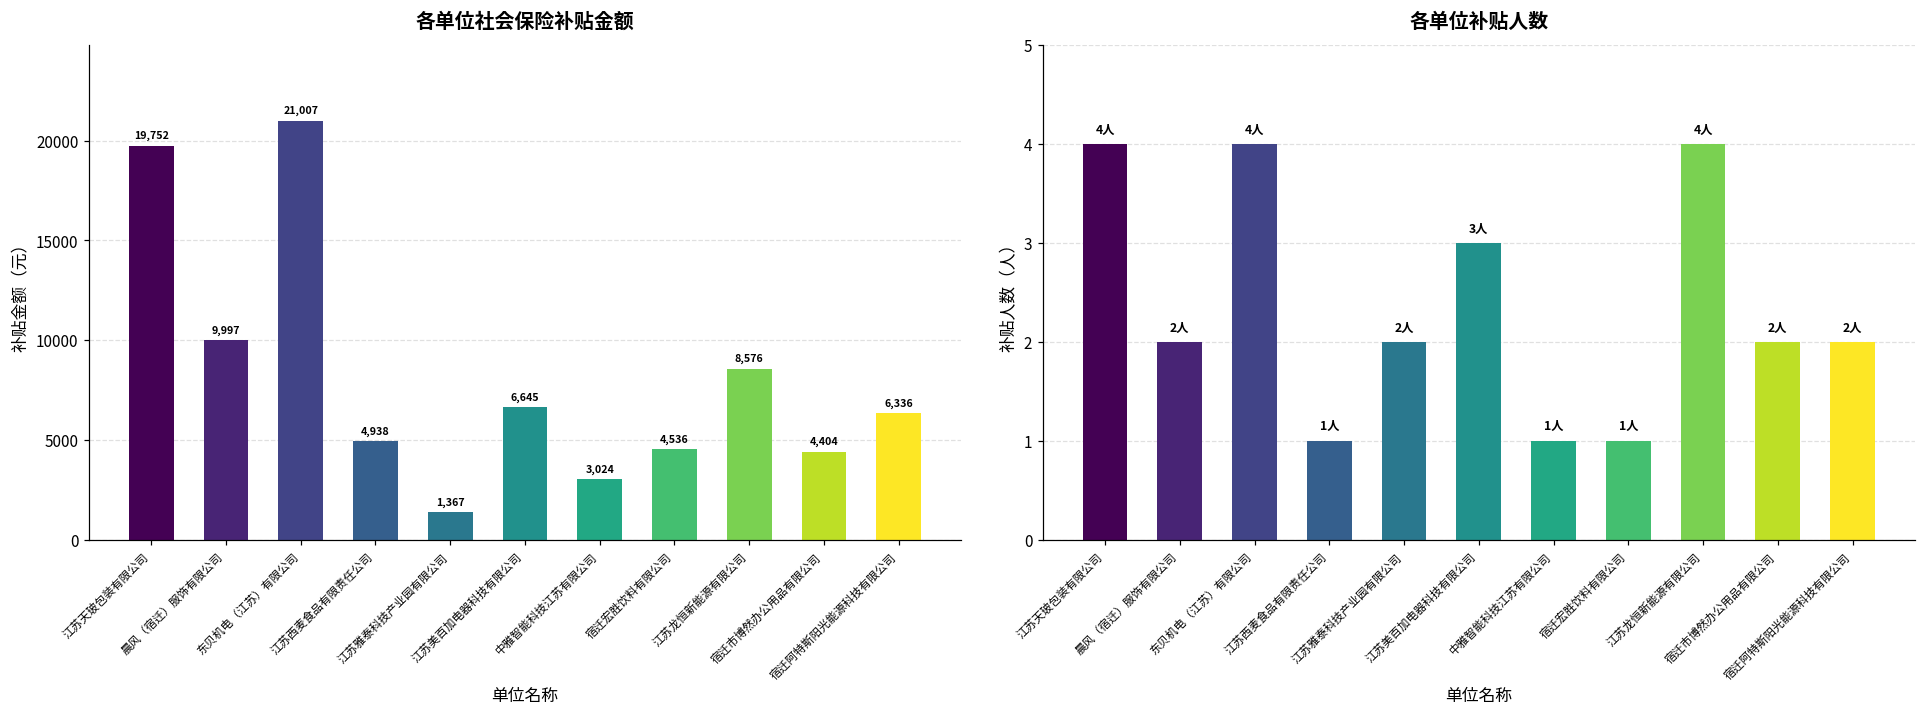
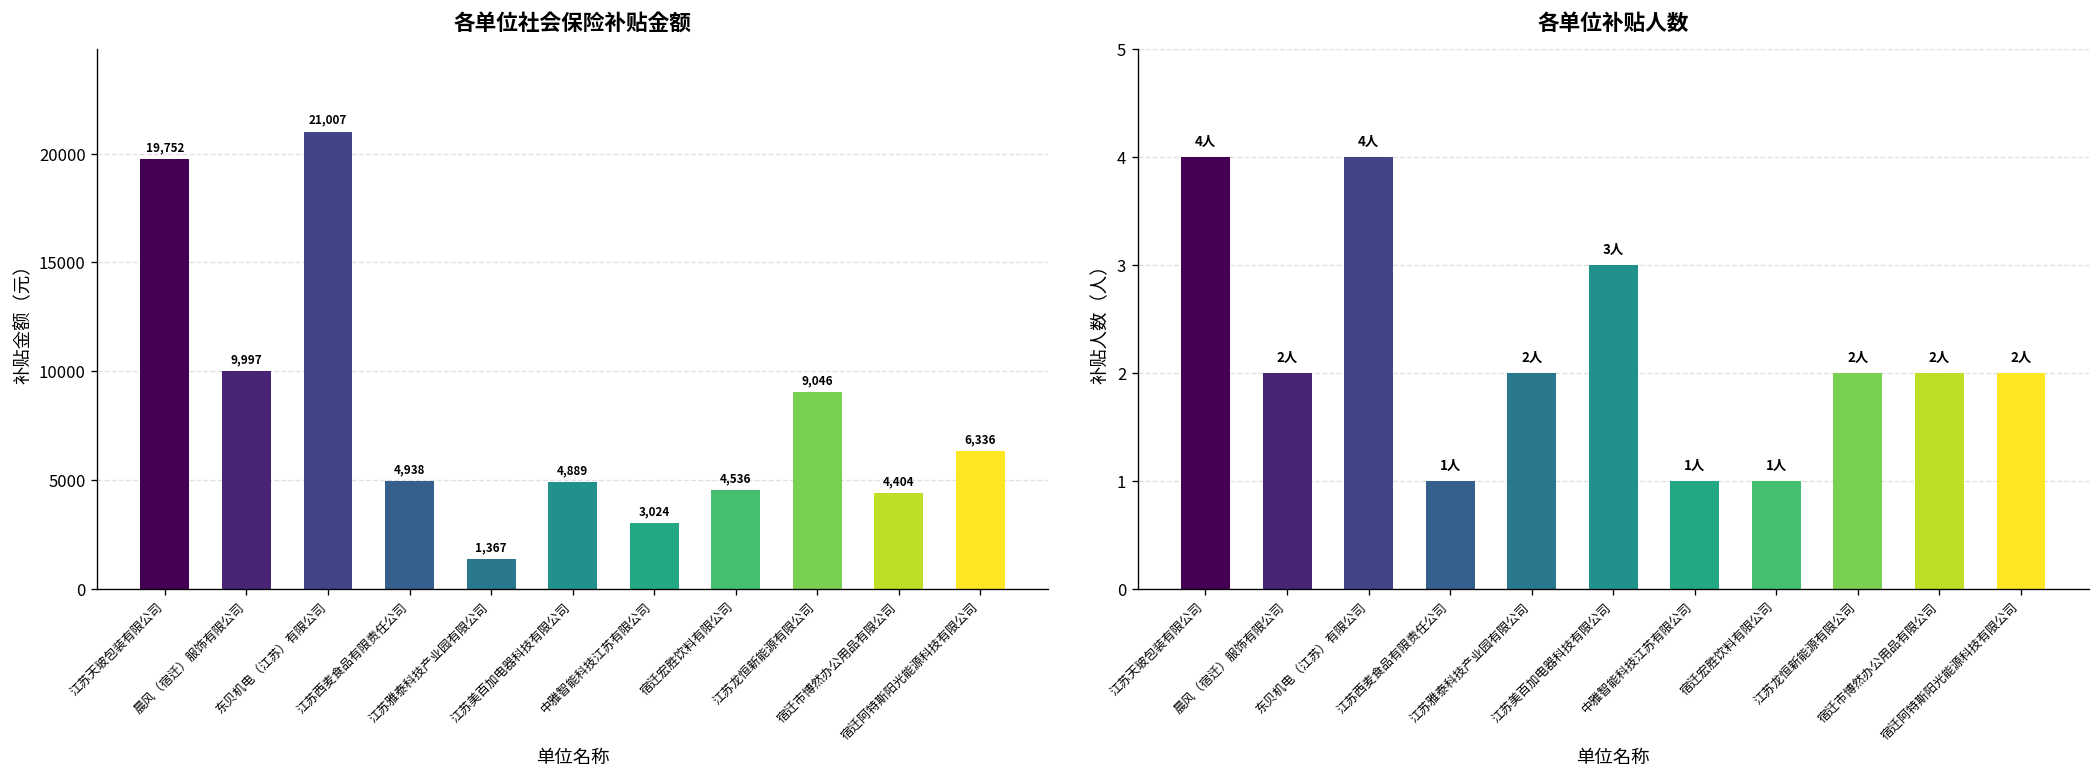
各单位社会保险补贴金额, 江苏美百加电器科技有限公司: 6,645 -> 4,889
各单位社会保险补贴金额, 江苏龙恒新能源有限公司: 8,576 -> 9,046
各单位补贴人数, 江苏龙恒新能源有限公司: 4人 -> 2人
